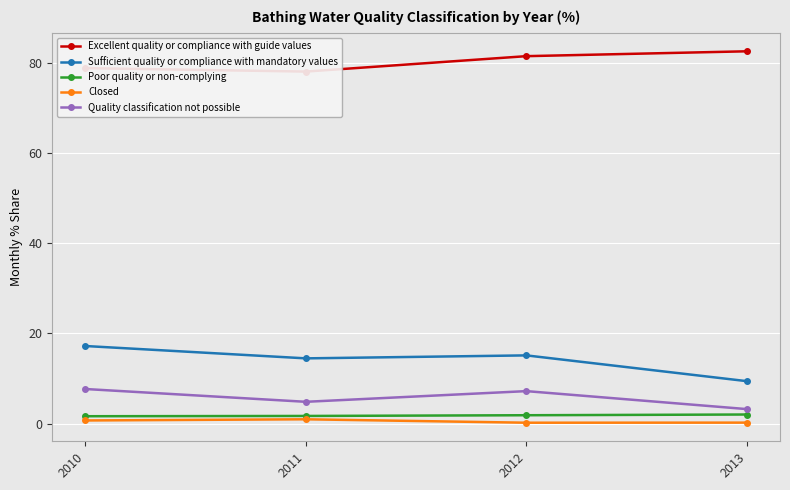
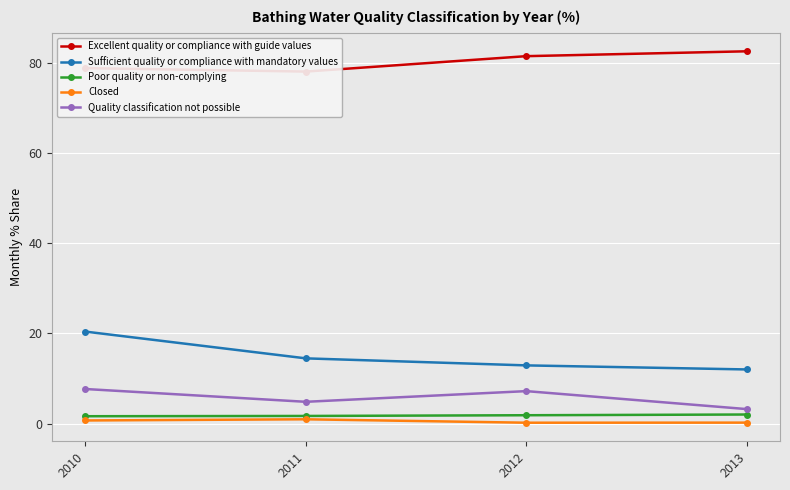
Sufficient quality or compliance with mandatory values, 2010: 17 -> 20
Sufficient quality or compliance with mandatory values, 2012: 15 -> 13
Sufficient quality or compliance with mandatory values, 2013: 9 -> 12
